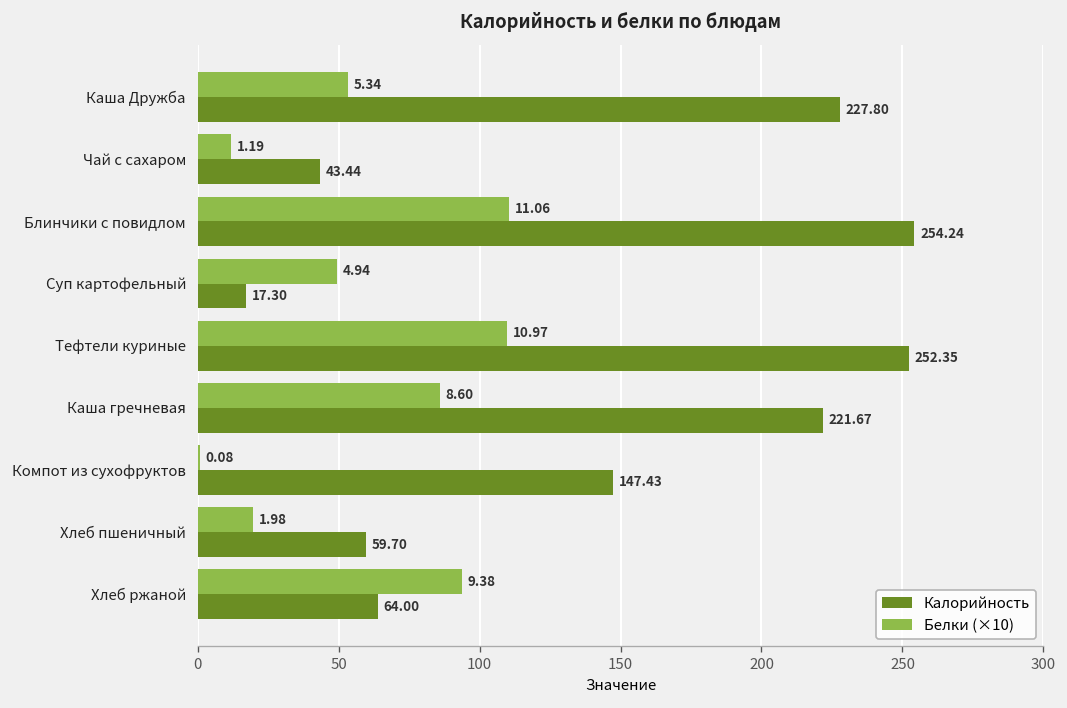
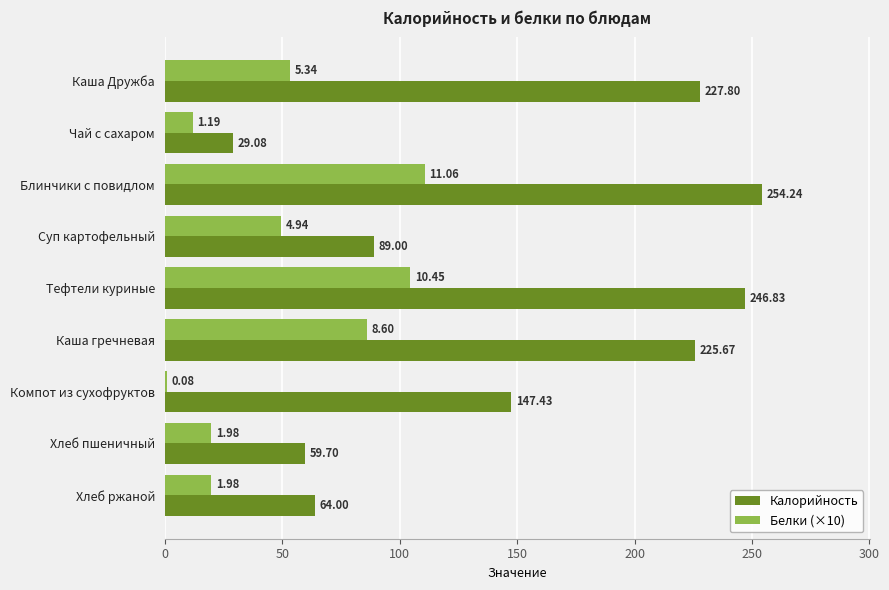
Калорийность, Чай с сахаром: 43.44 -> 29.08
Калорийность, Суп картофельный: 17.30 -> 89.00
Белки (×10), Тефтели куриные: 10.97 -> 10.45
Калорийность, Тефтели куриные: 252.35 -> 246.83
Калорийность, Каша гречневая: 221.67 -> 225.67
Белки (×10), Хлеб ржаной: 9.38 -> 1.98
